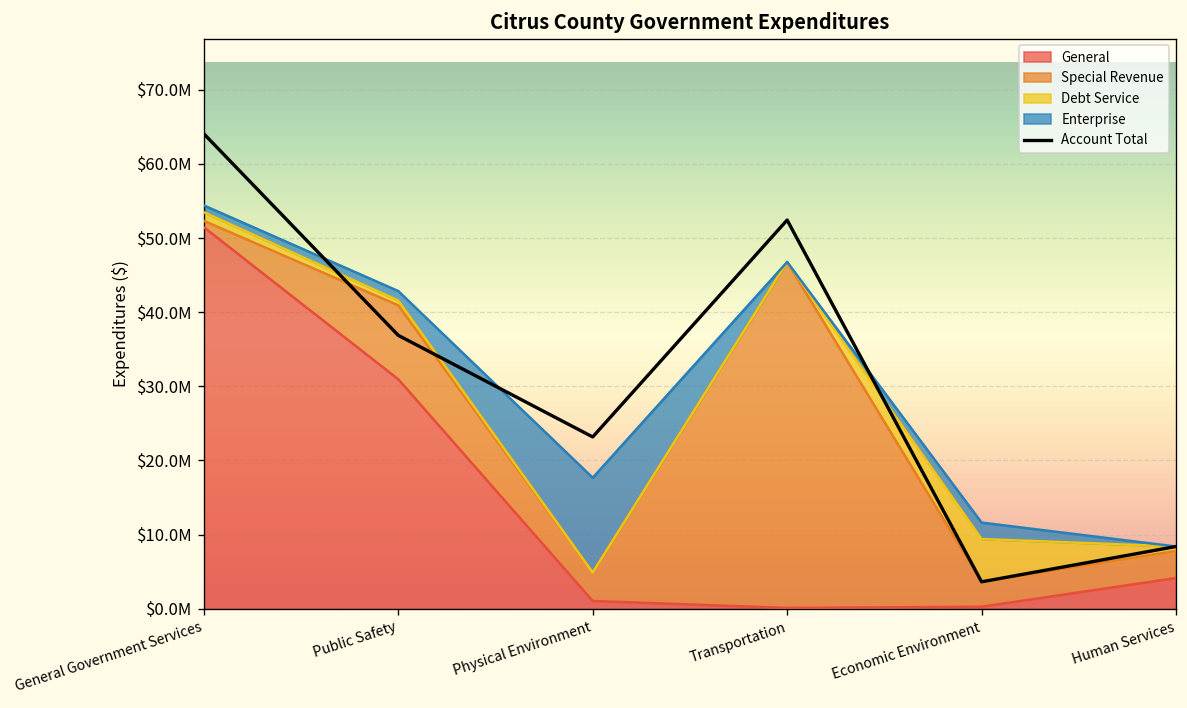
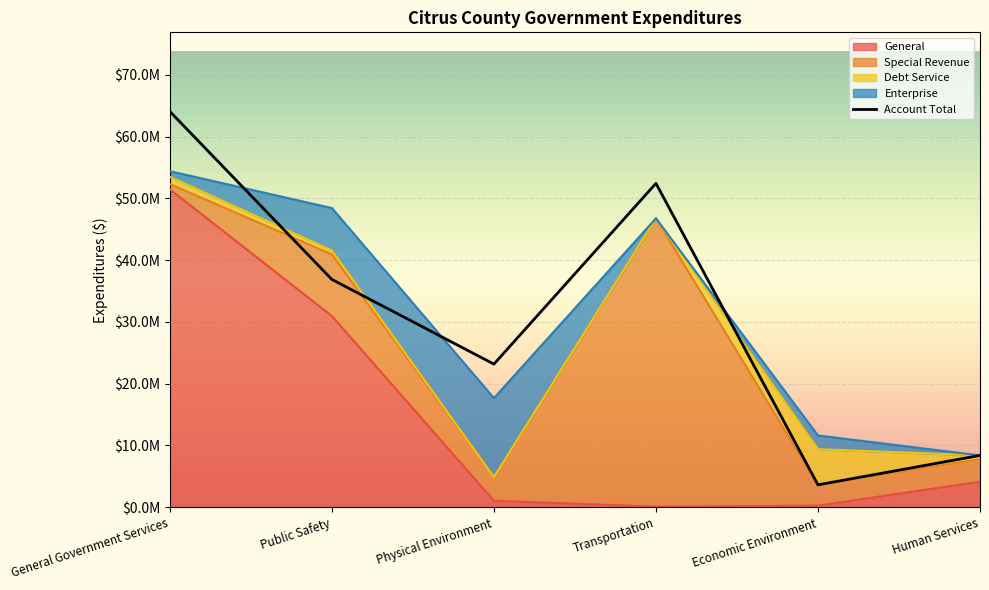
Enterprise, Public Safety: $1000000 -> $7000000
